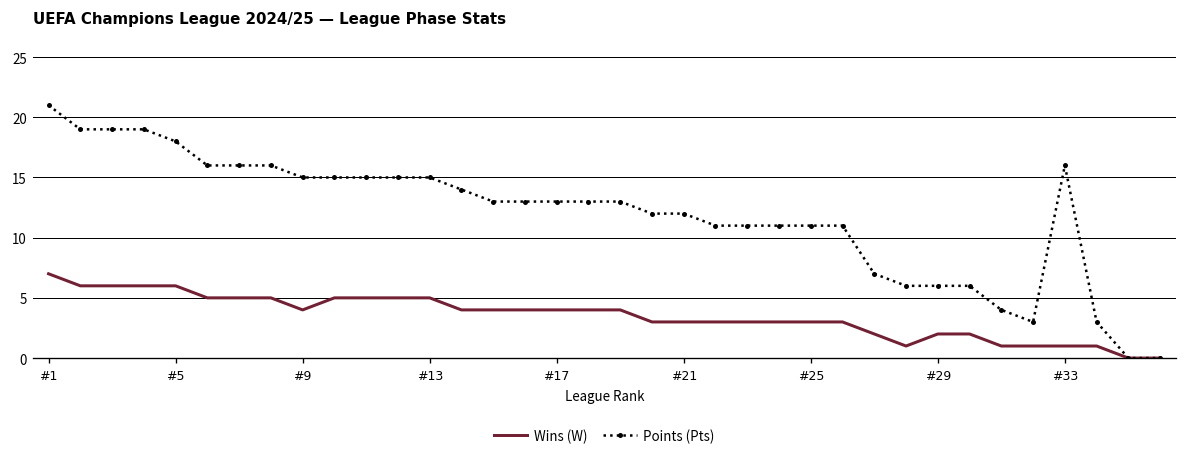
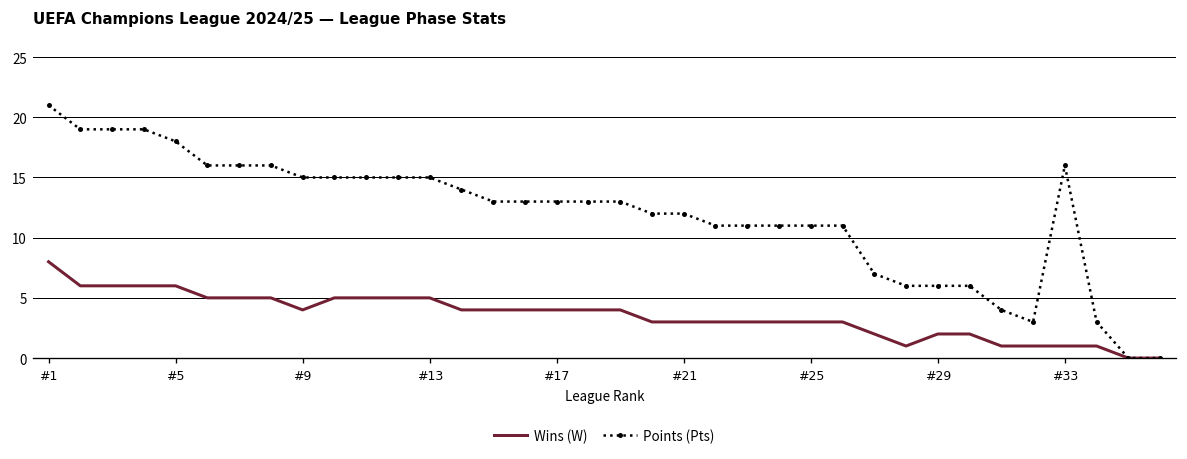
Wins (W), #1: 7 -> 8
